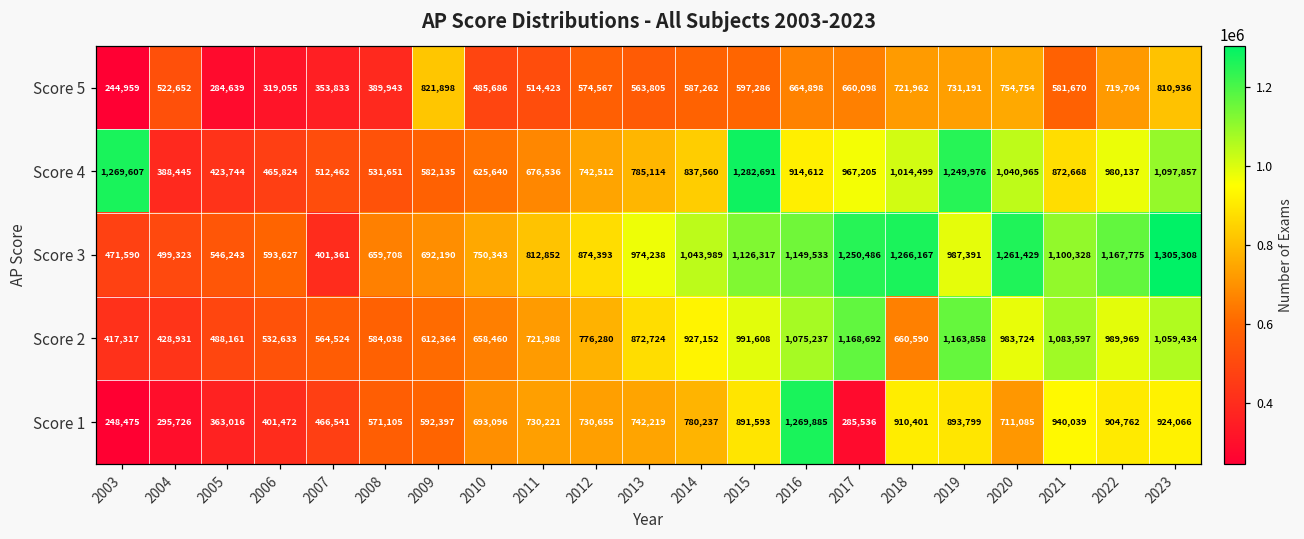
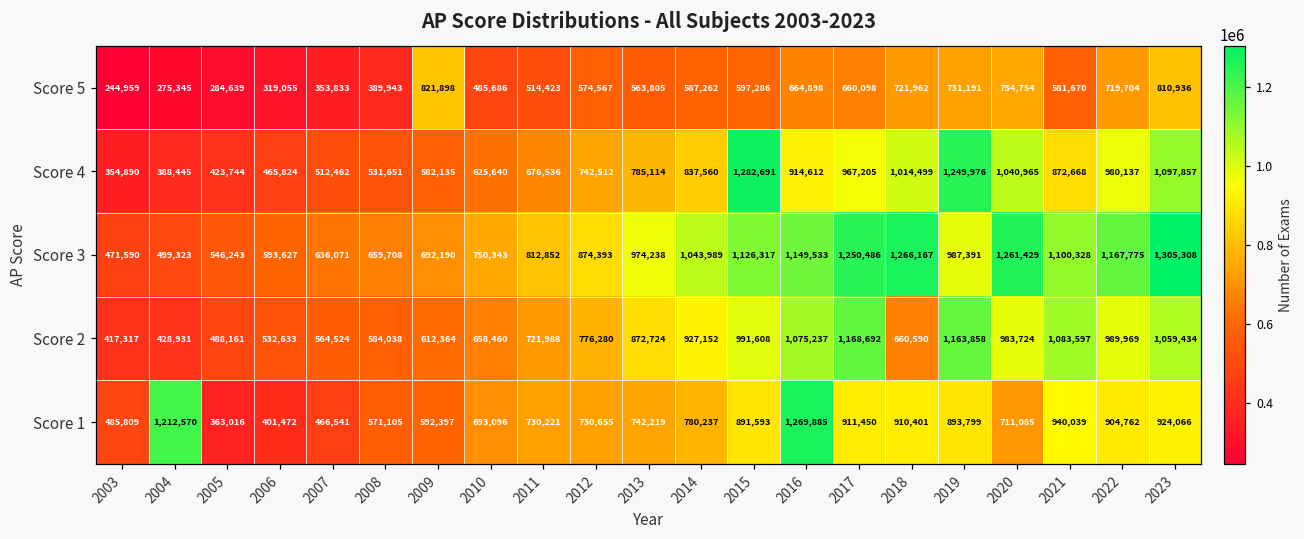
Score 5, 2004: 522,652 -> 275,345
Score 4, 2003: 1,269,607 -> 354,890
Score 3, 2007: 401,361 -> 636,071
Score 1, 2003: 248,475 -> 485,809
Score 1, 2004: 295,726 -> 1,212,570
Score 1, 2017: 285,536 -> 911,450
